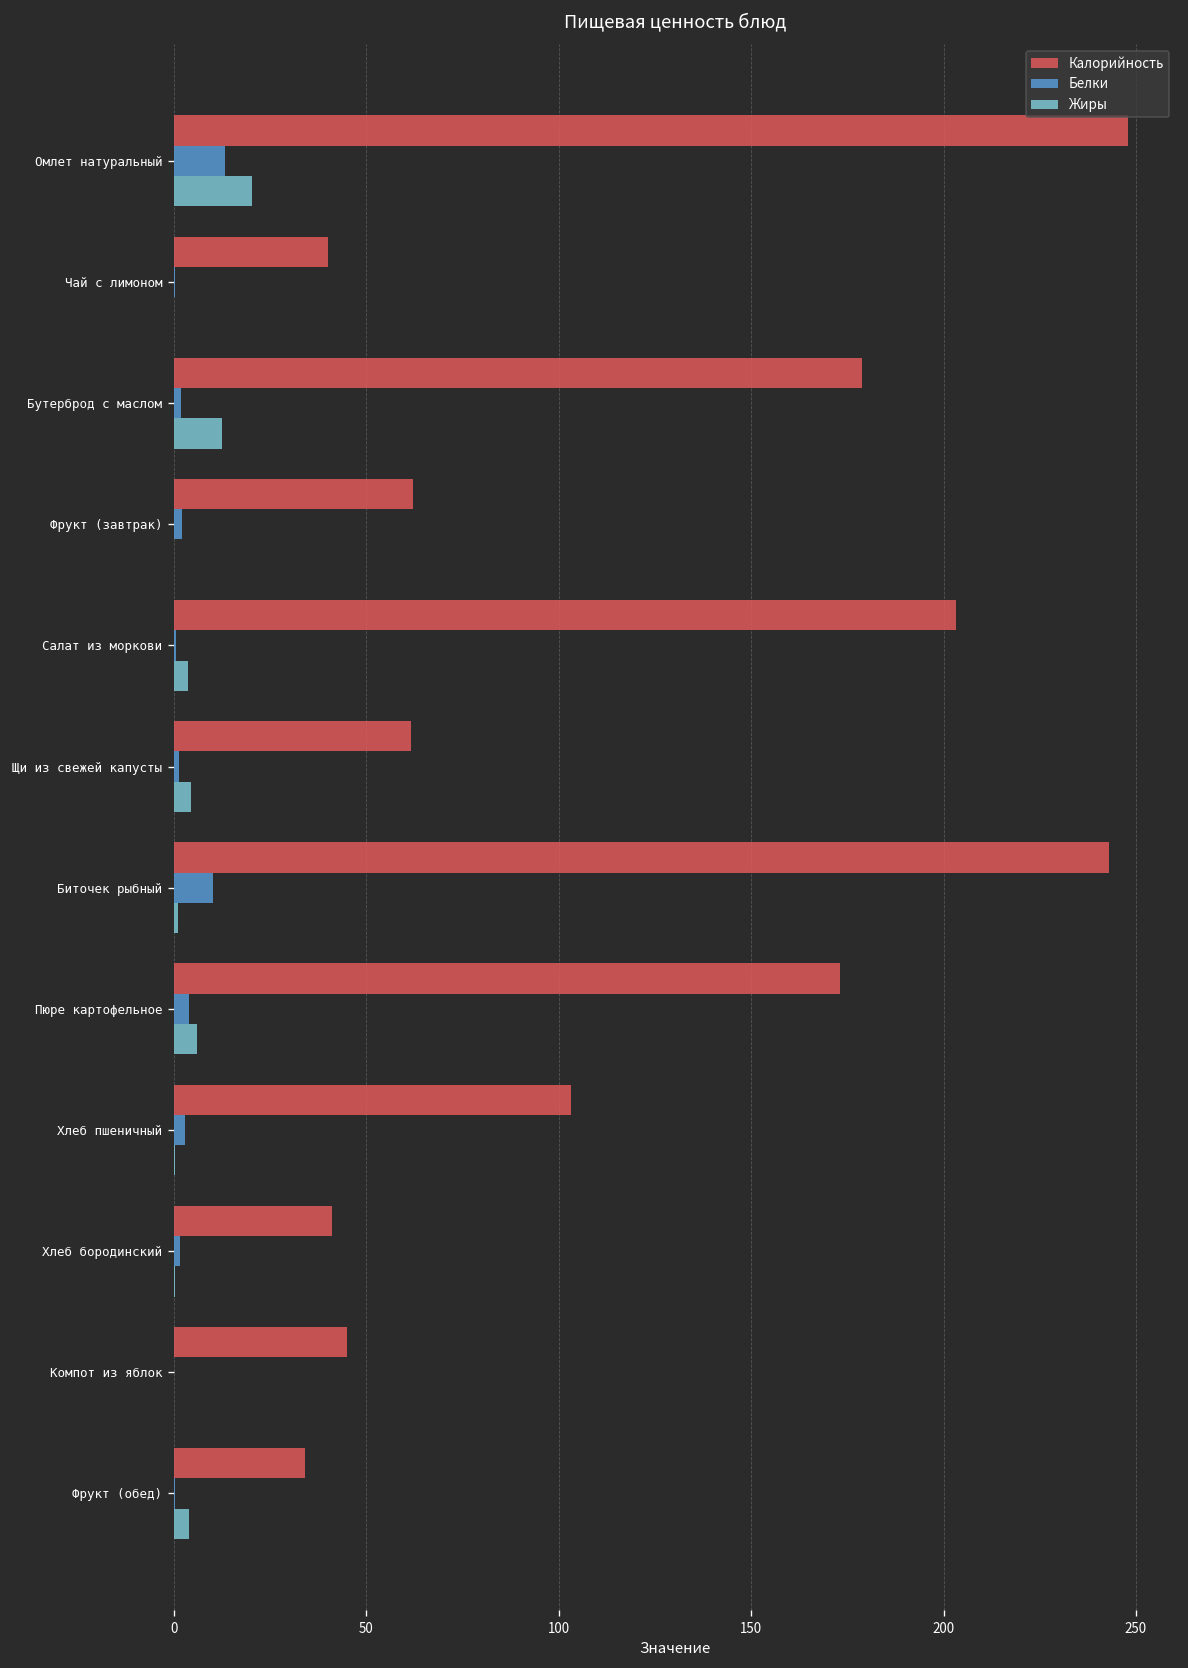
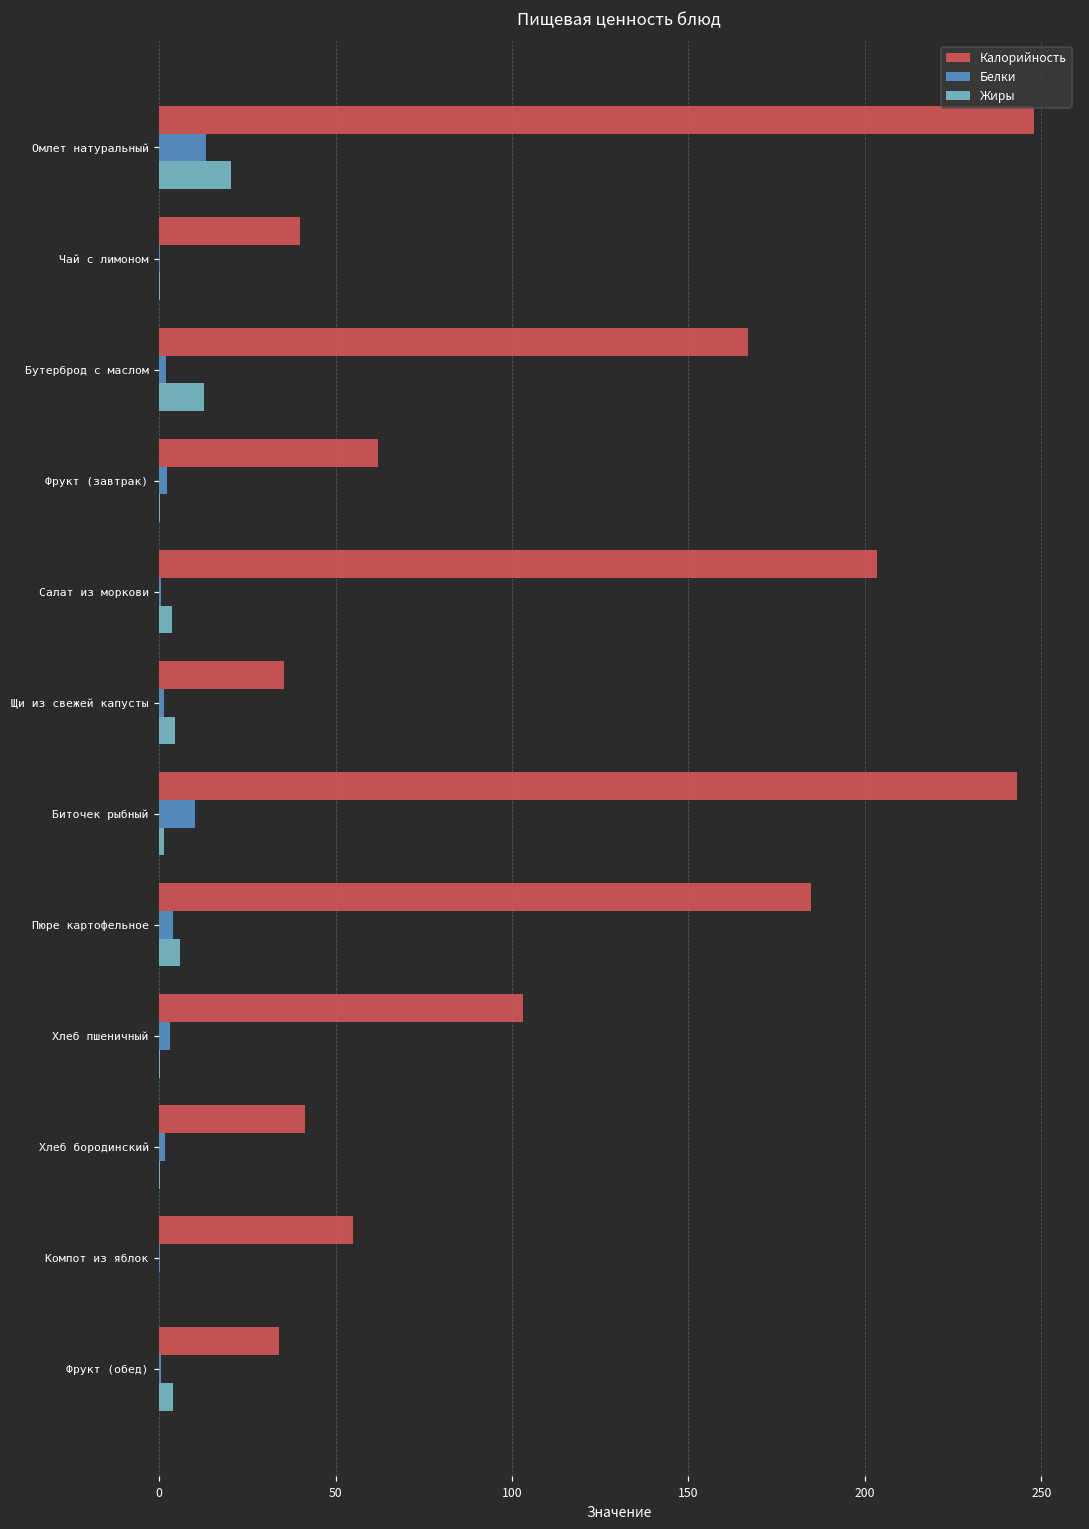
Калорийность, Бутерброд с маслом: 179 -> 167
Калорийность, Щи из свежей капусты: 62 -> 35
Калорийность, Пюре картофельное: 173 -> 185
Калорийность, Компот из яблок: 45 -> 55
